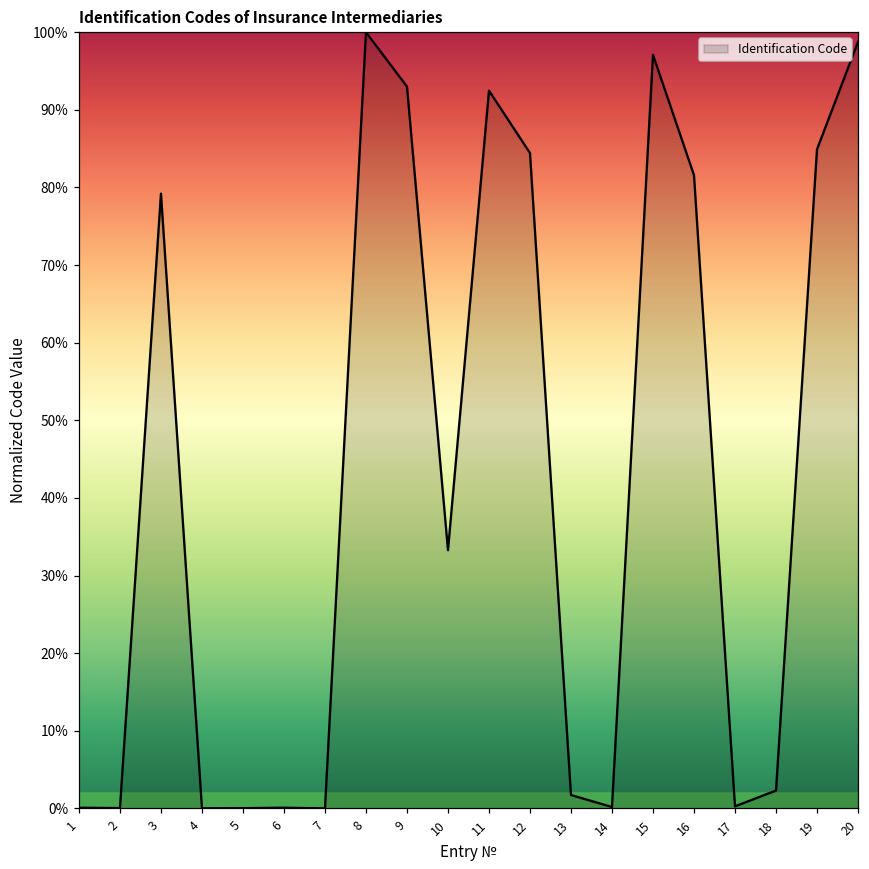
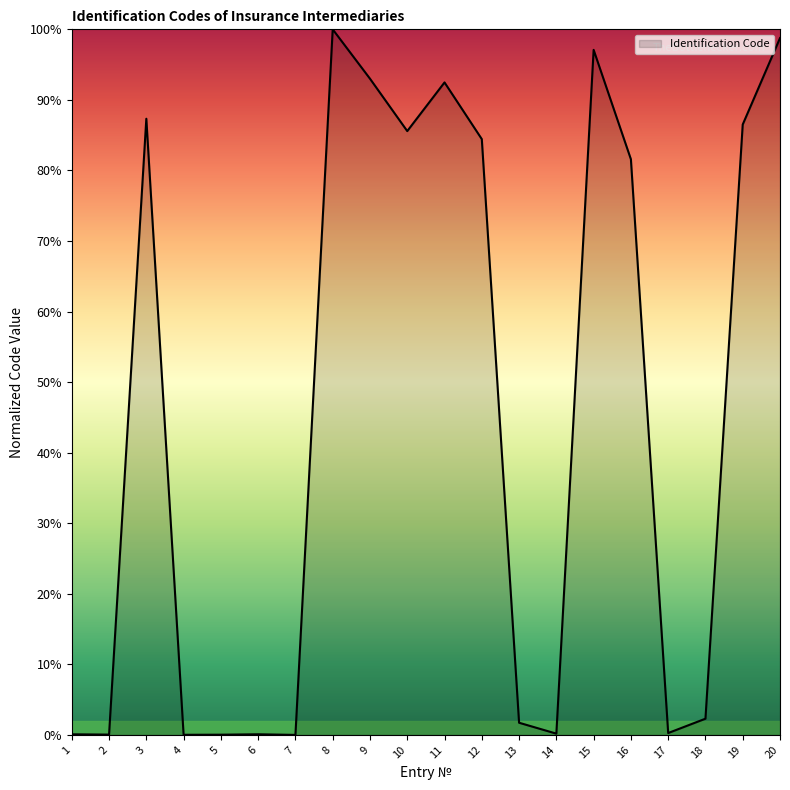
3: 79% -> 87%
10: 33% -> 86%
19: 85% -> 87%
